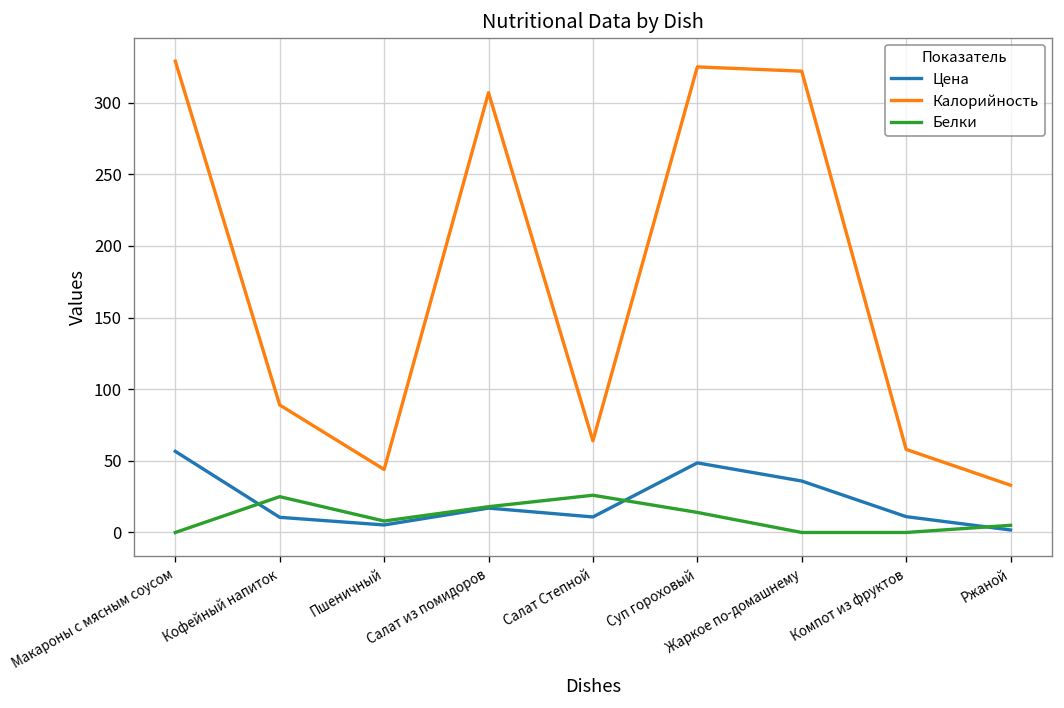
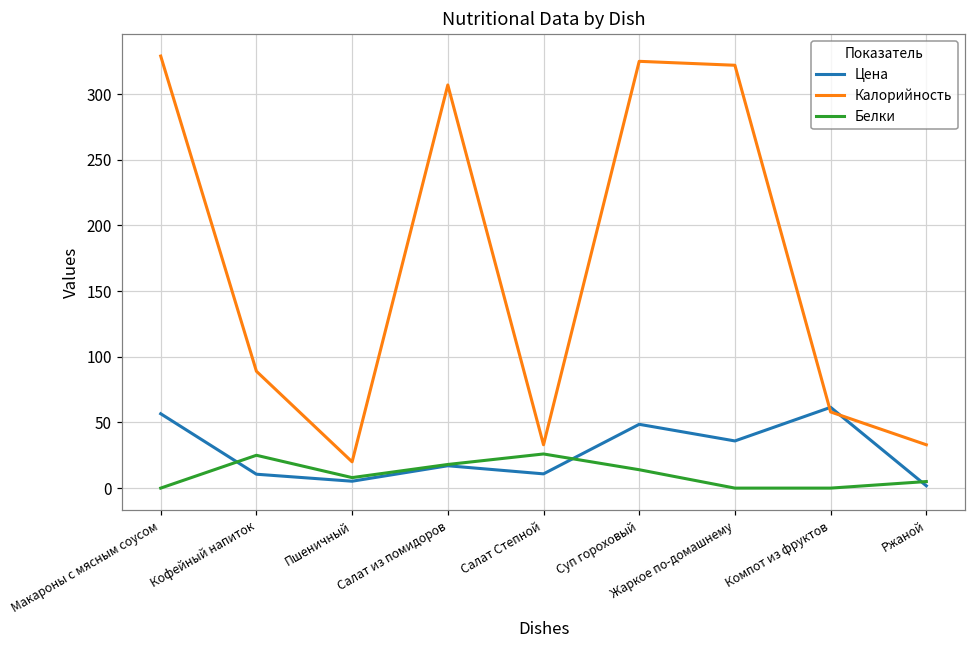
Калорийность, Пшеничный: 44 -> 20
Калорийность, Салат Степной: 64 -> 33
Цена, Компот из фруктов: 11 -> 62
